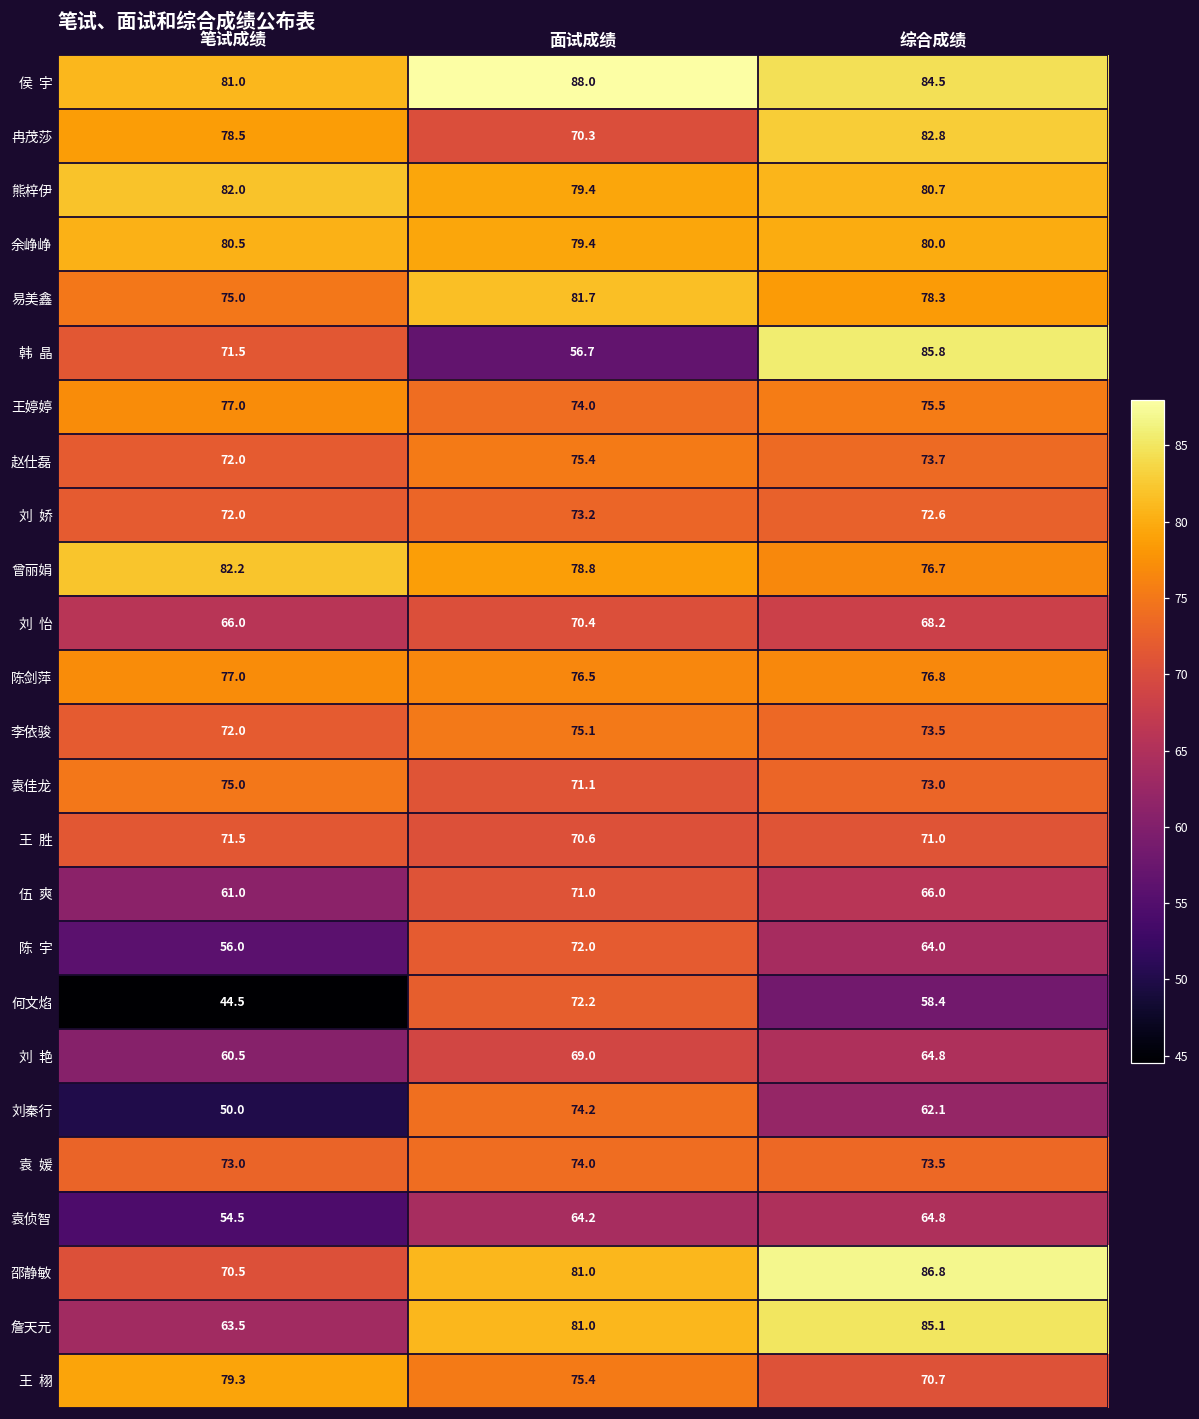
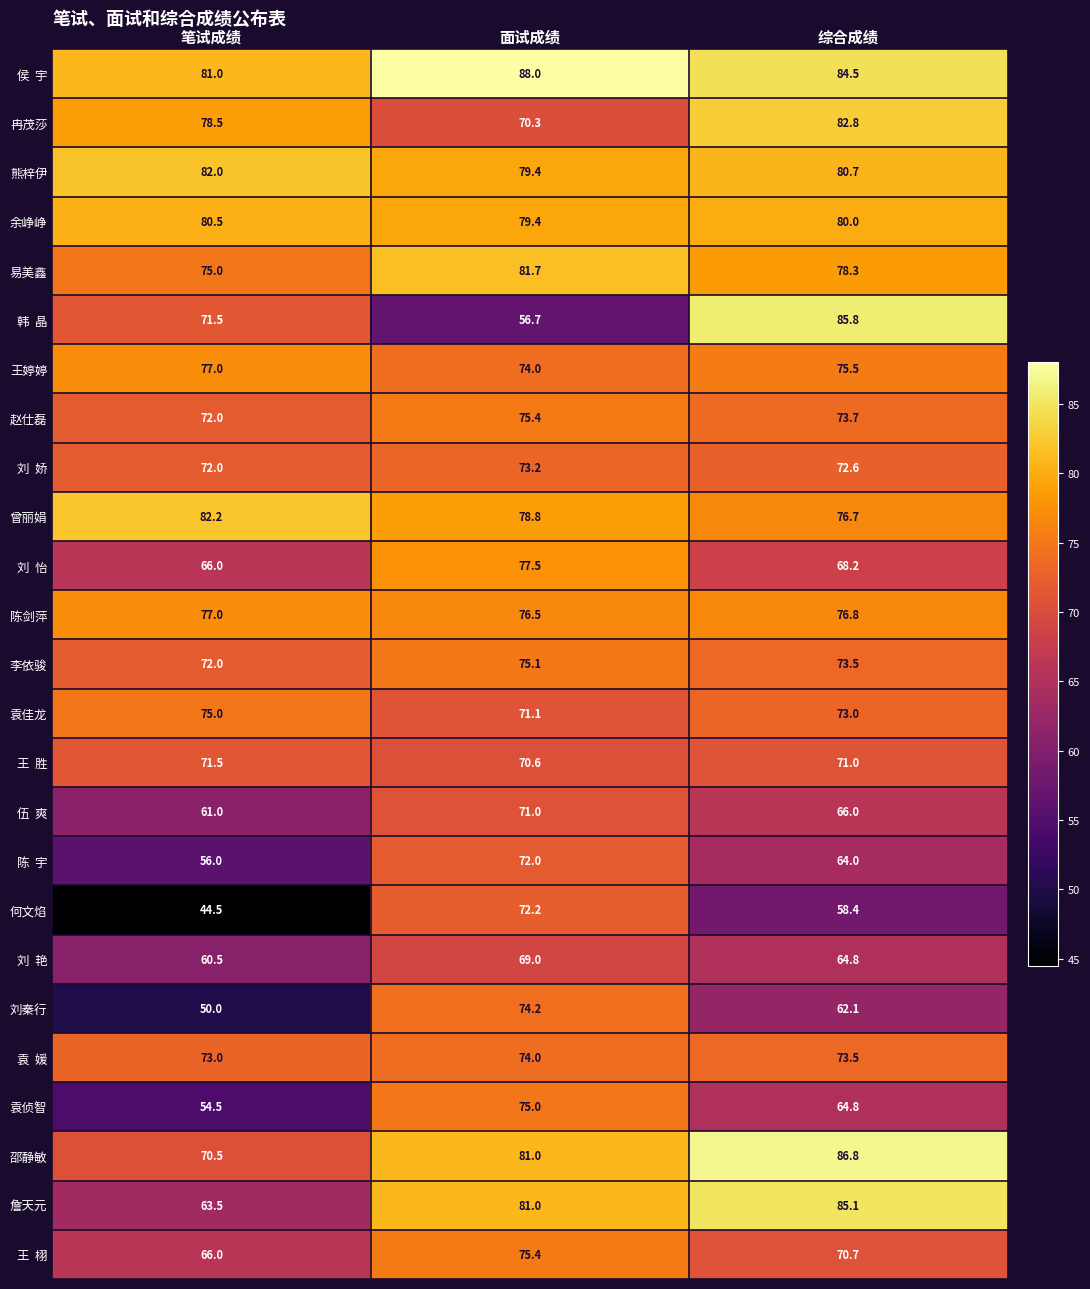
刘 怡, 面试成绩: 70.4 -> 77.5
袁侦智, 面试成绩: 64.2 -> 75.0
王 栩, 笔试成绩: 79.3 -> 66.0
